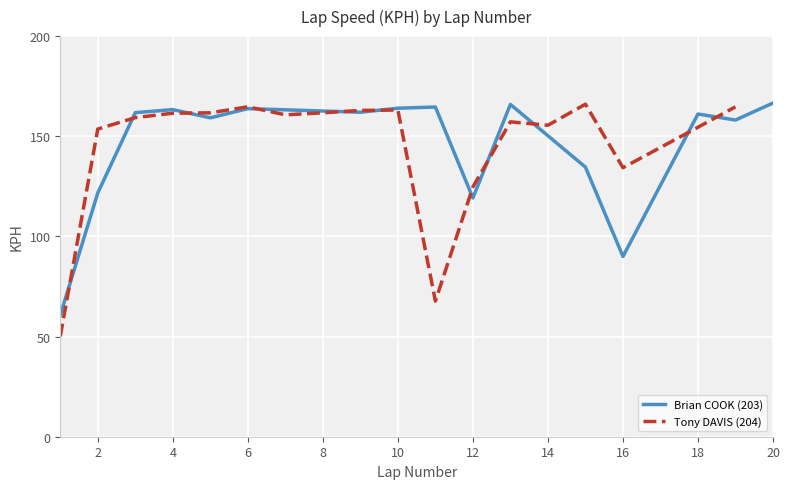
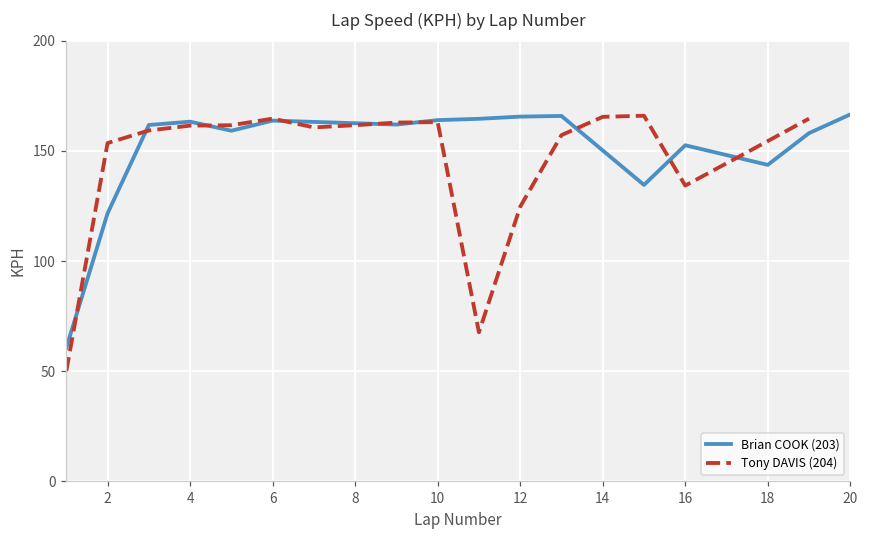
Brian COOK (203), 12: 119 -> 166
Tony DAVIS (204), 14: 156 -> 166
Brian COOK (203), 16: 90 -> 153
Brian COOK (203), 18: 161 -> 144
